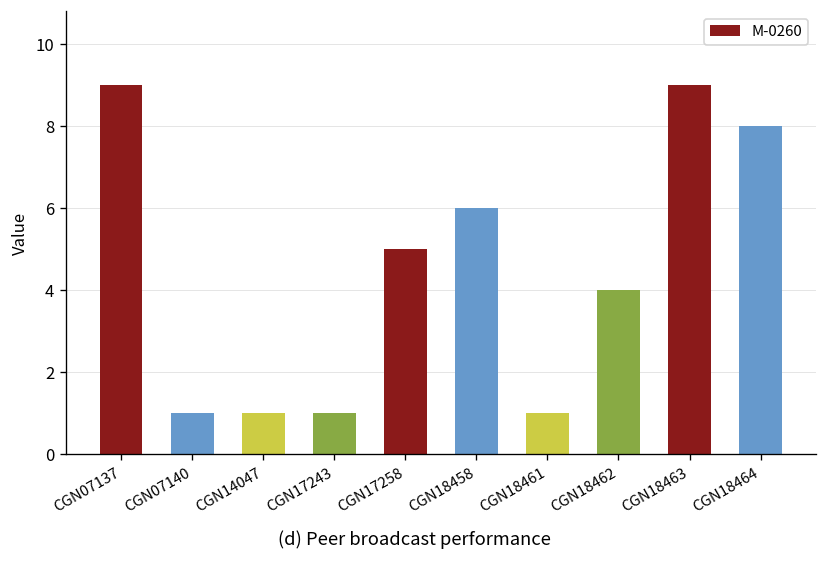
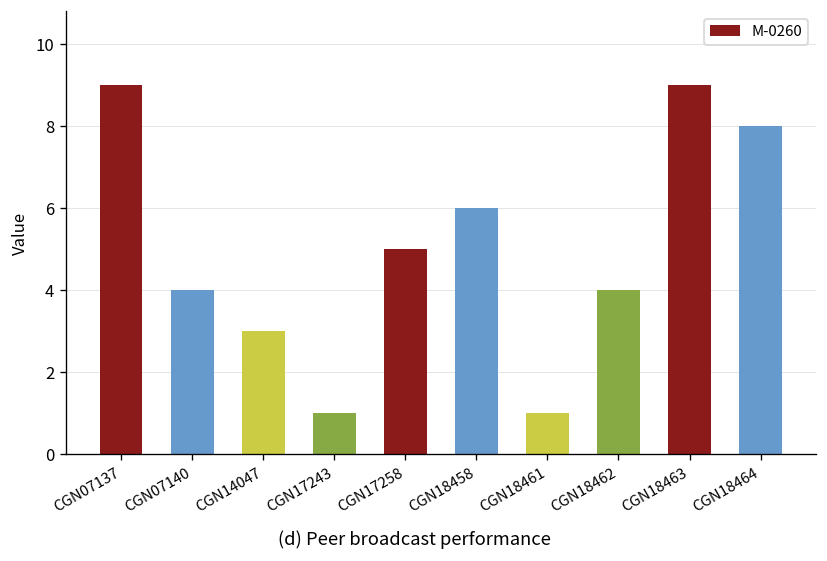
CGN07140: 1 -> 4
CGN14047: 1 -> 3
